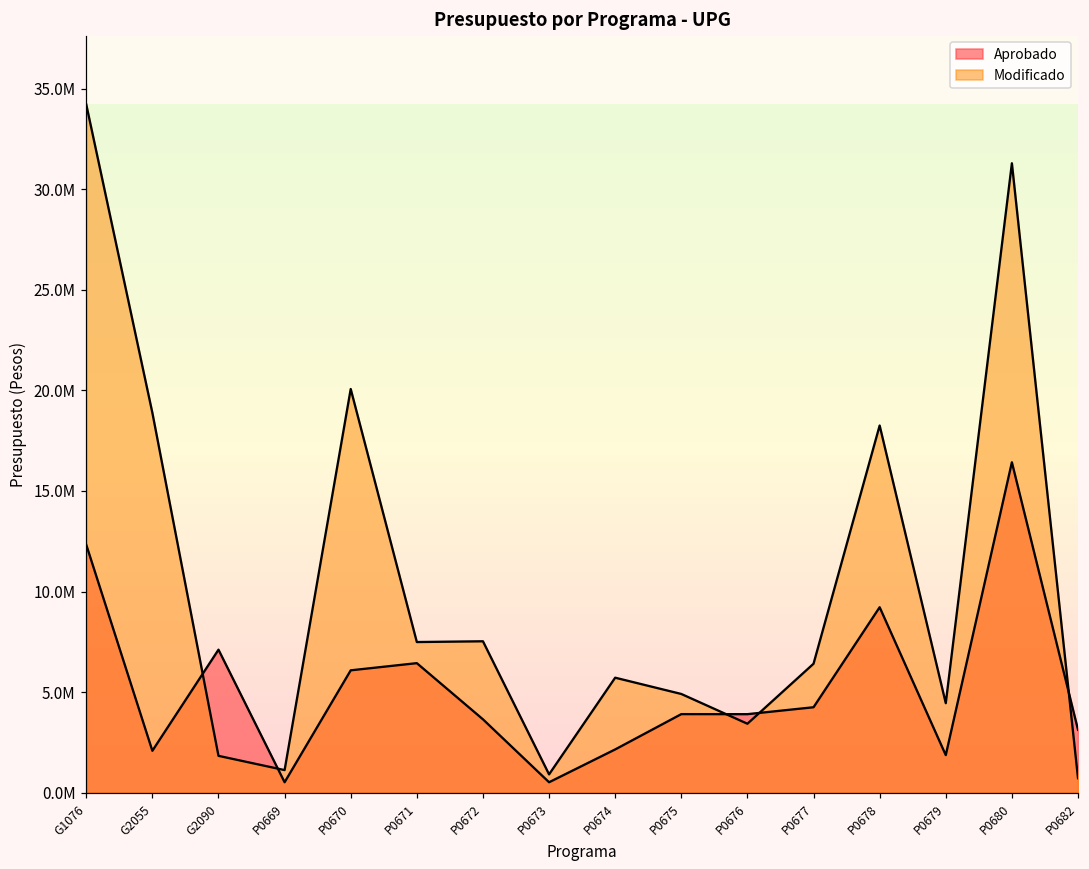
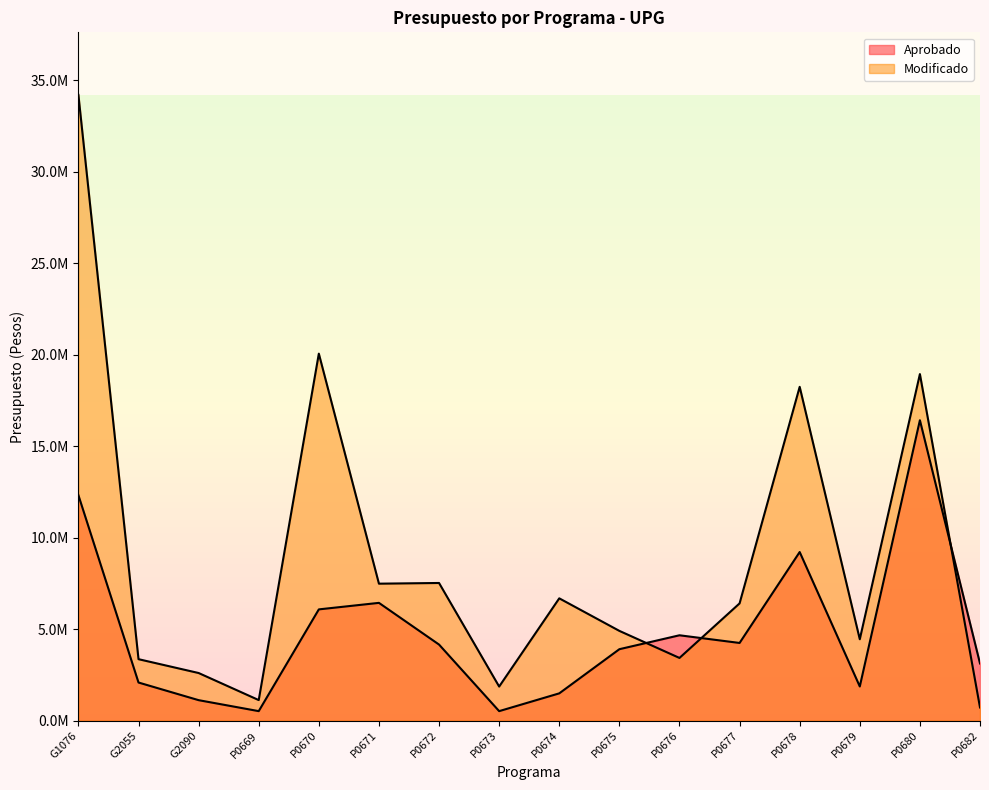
Modificado, G2055: 18900000 -> 3400000
Aprobado, G2090: 7100000 -> 1100000
Modificado, G2090: 1800000 -> 2600000
Aprobado, P0672: 3600000 -> 4200000
Modificado, P0673: 900000 -> 1900000
Aprobado, P0674: 2200000 -> 1500000
Modificado, P0674: 5700000 -> 6700000
Aprobado, P0676: 3900000 -> 4700000
Modificado, P0680: 31300000 -> 18900000
